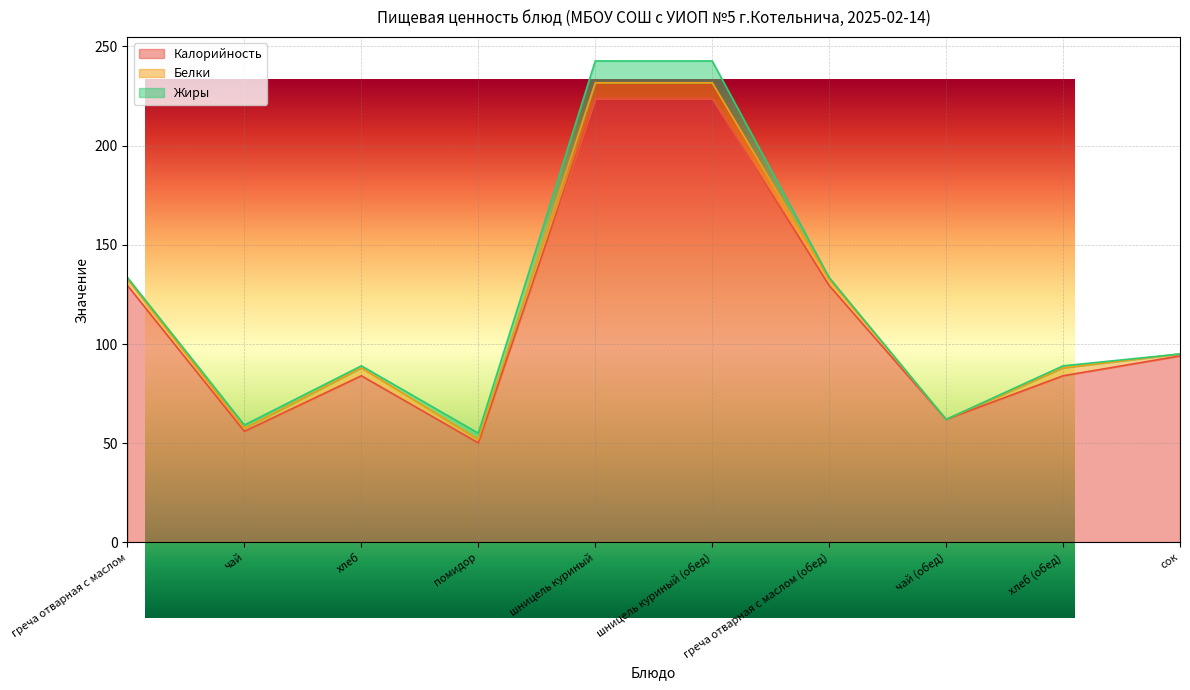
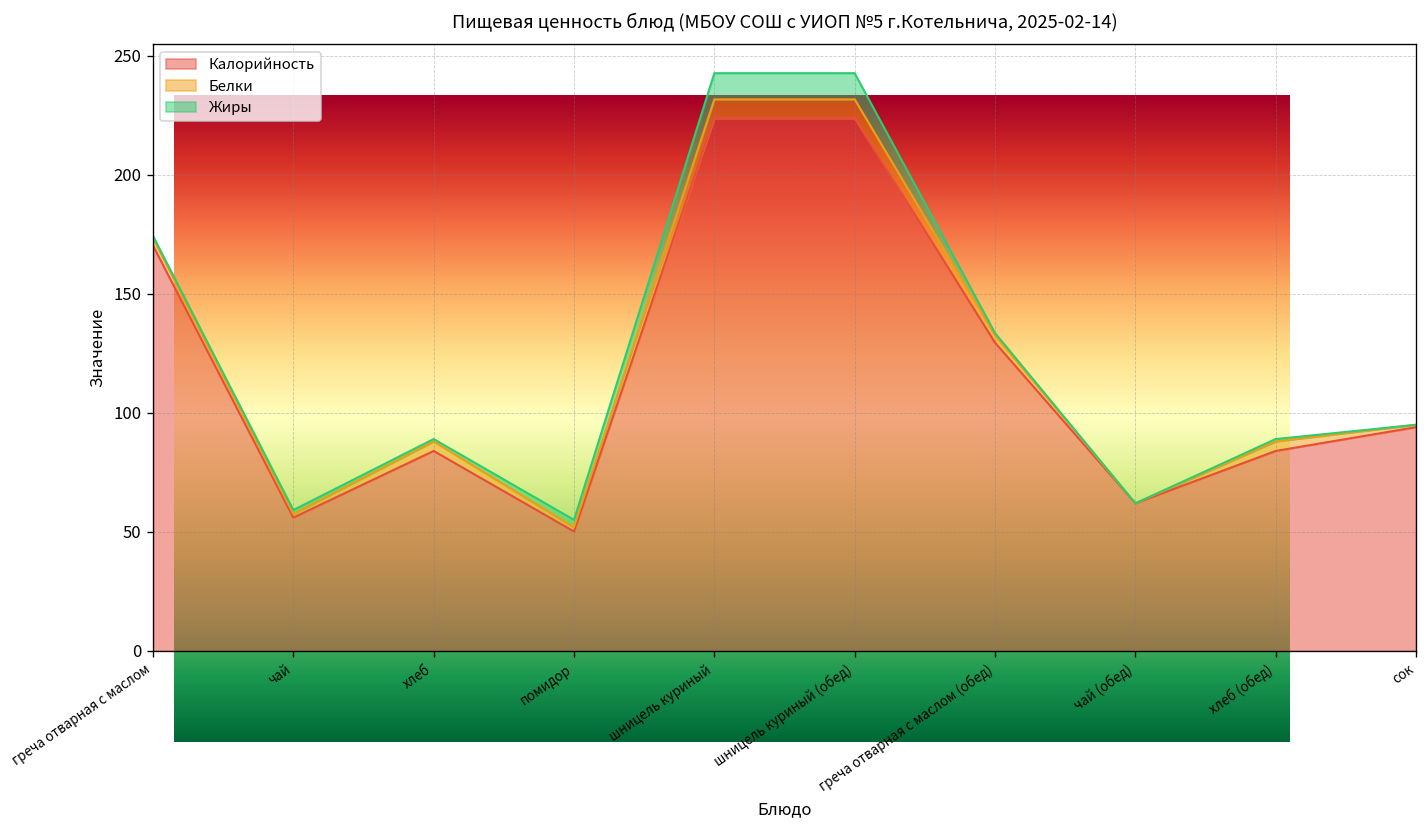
Пищевая ценность блюд (МБОУ СОШ с УИОП №5 г.Котельнича, 2025-02-14), Калорийность, греча отварная с маслом: 130 -> 170
